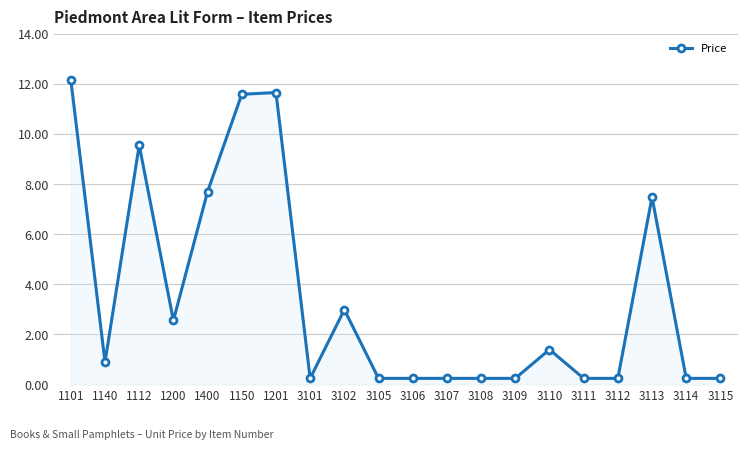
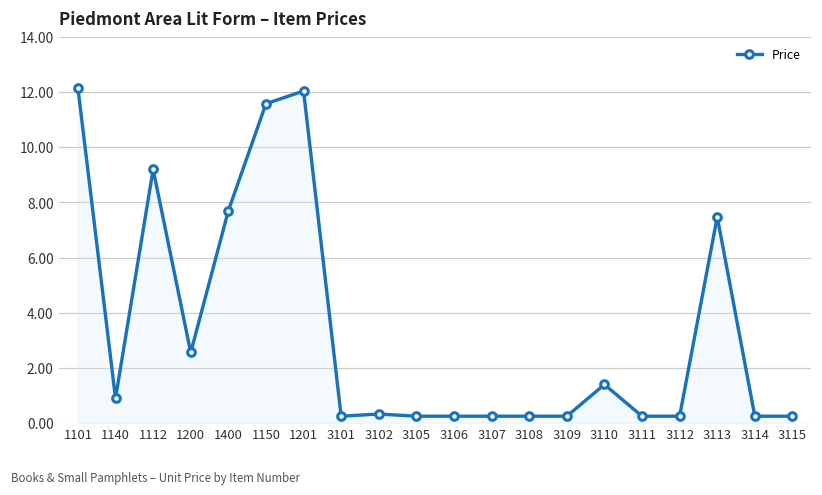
1112: 9.6 -> 9.2
1201: 11.7 -> 12.0
3102: 3.0 -> 0.3
